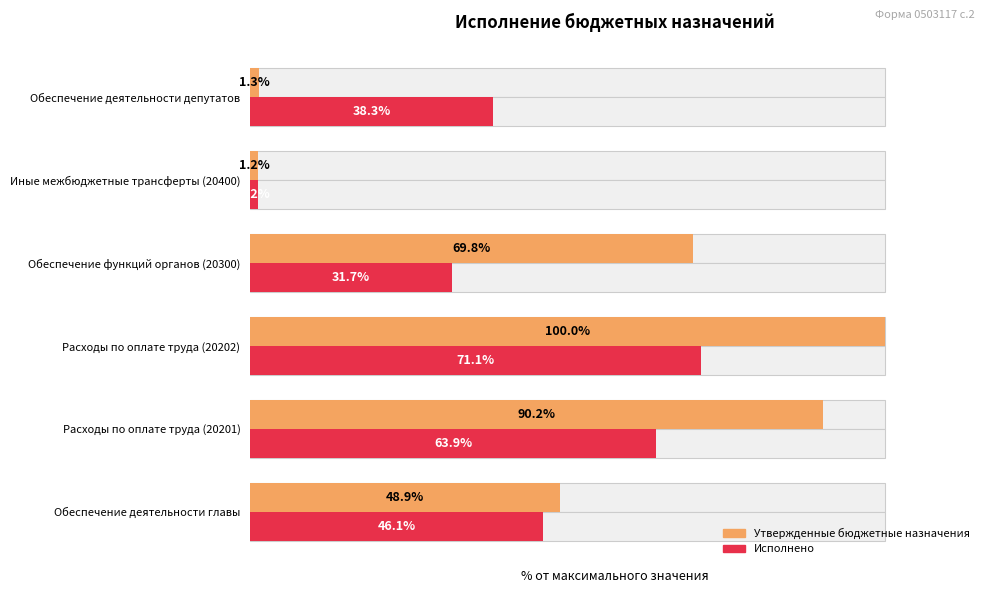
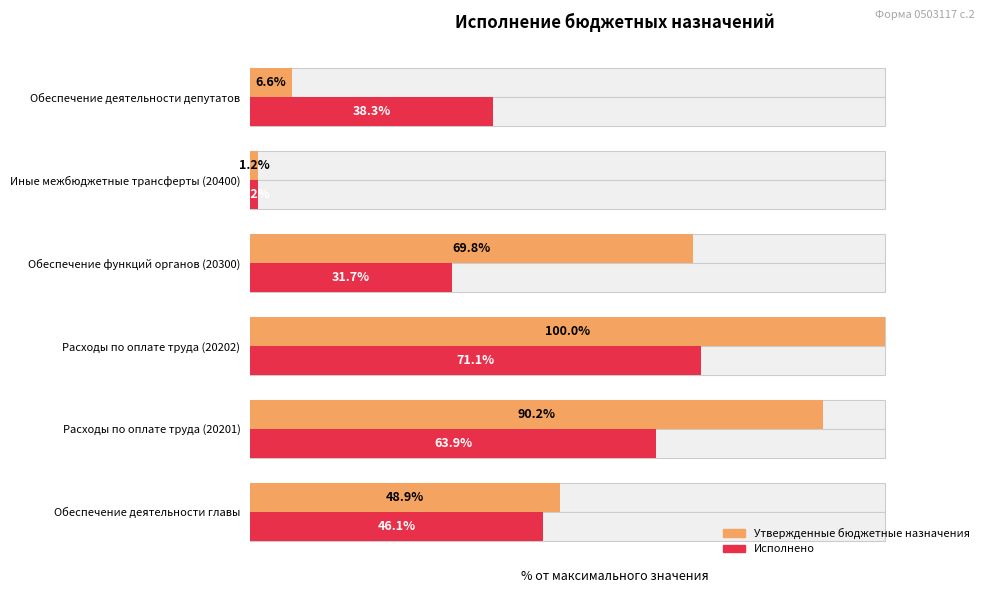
Утвержденные бюджетные назначения, Обеспечение деятельности депутатов: 1.3% -> 6.6%
